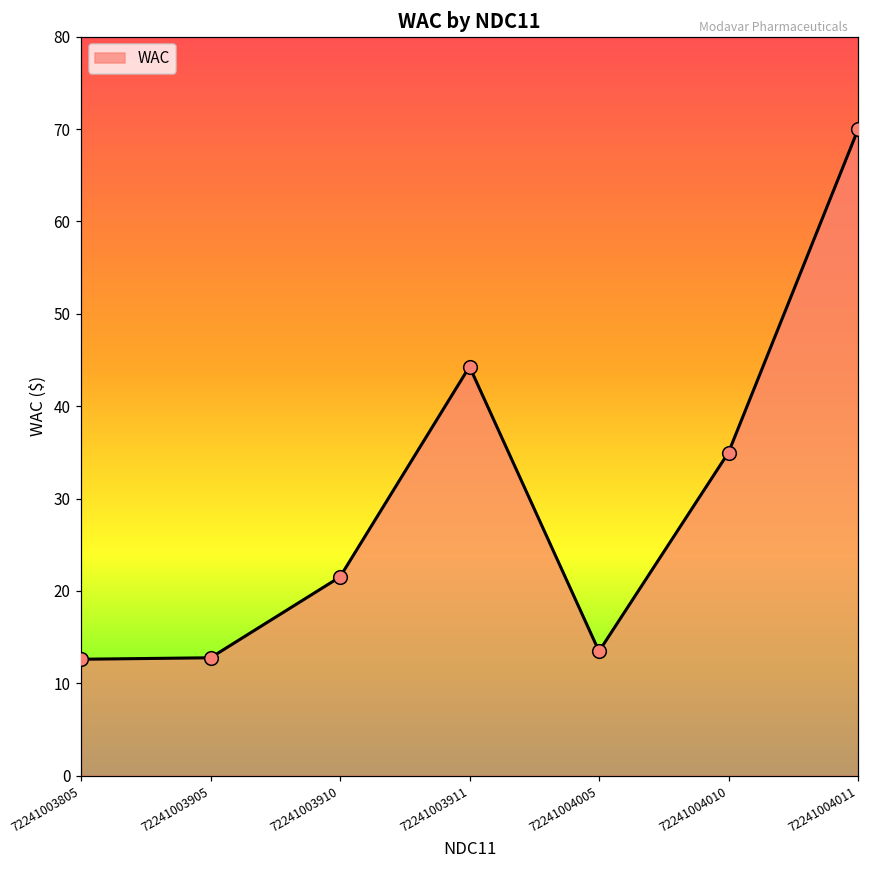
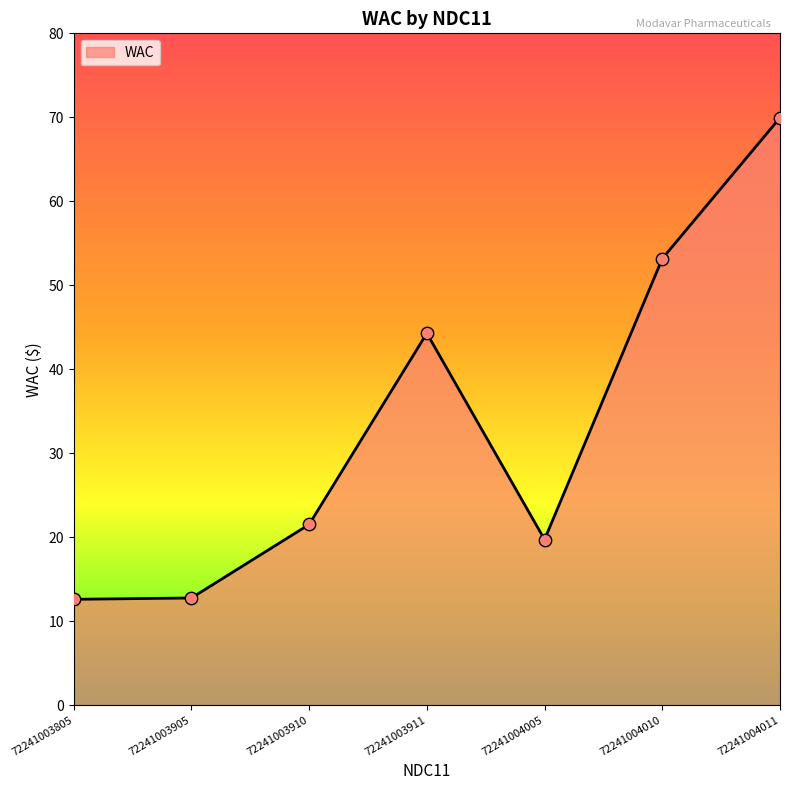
72241004005: 13 -> 20
72241004010: 35 -> 53
